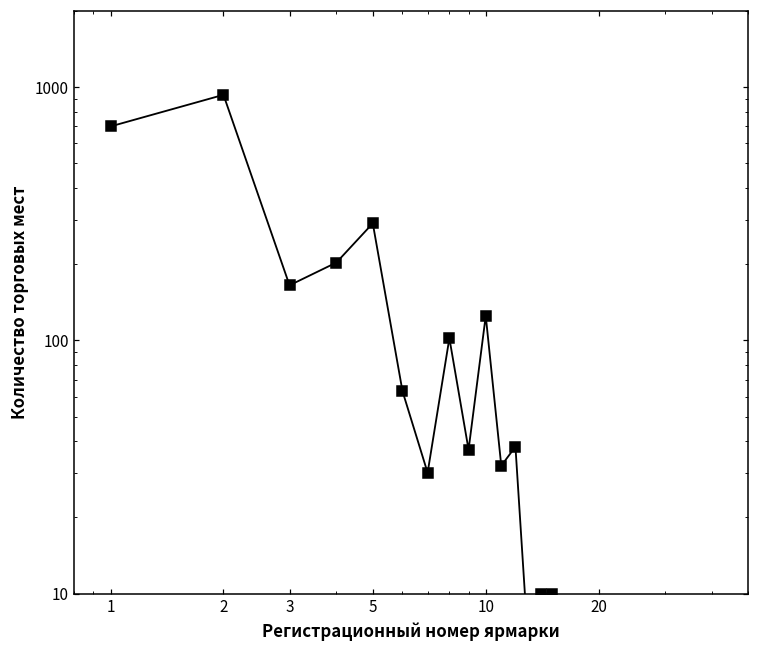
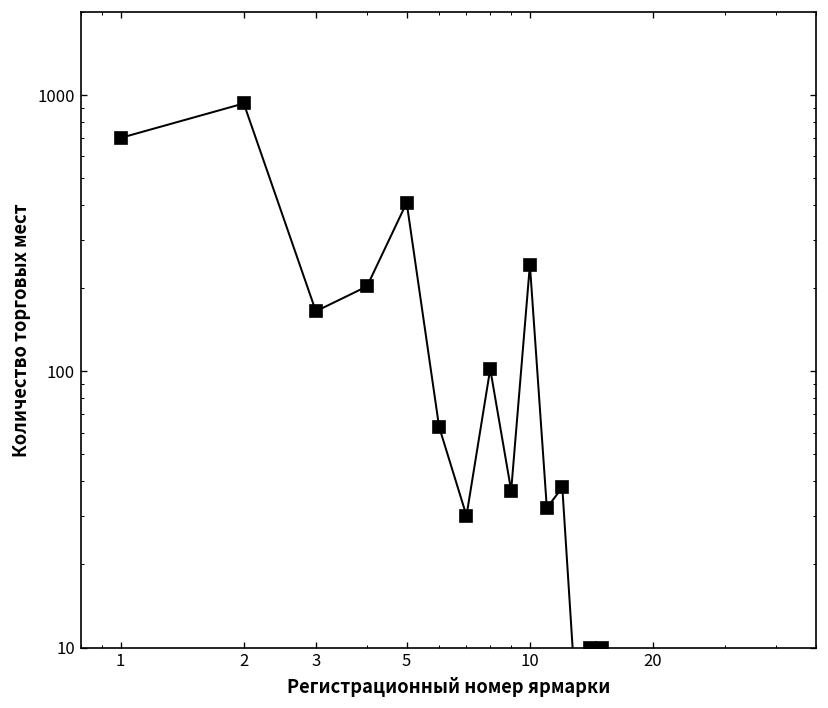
5: 290 -> 410
10: 130 -> 240
